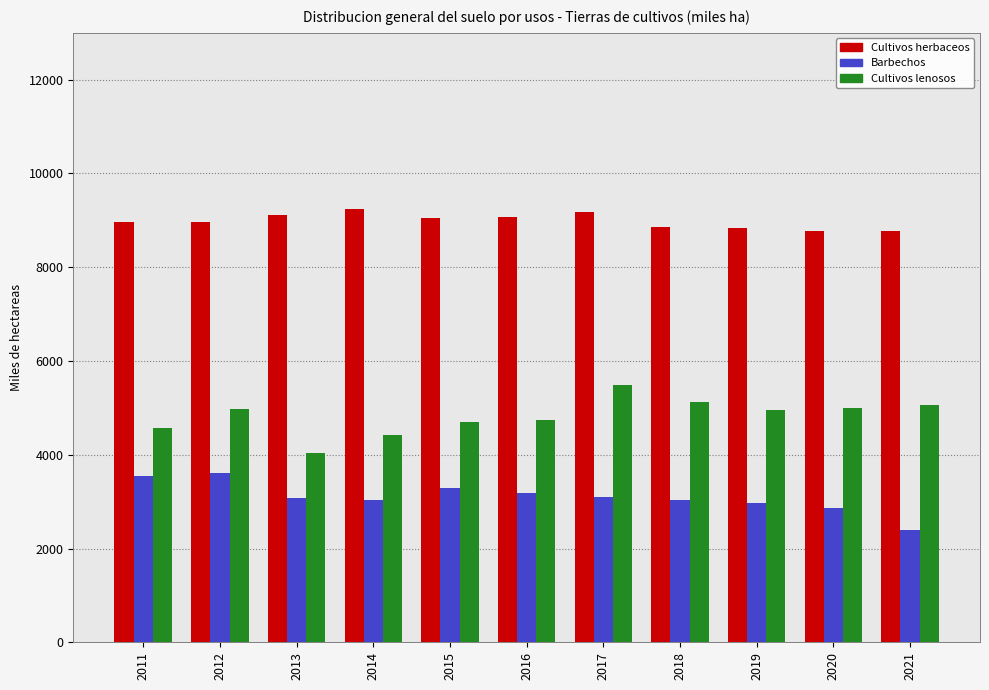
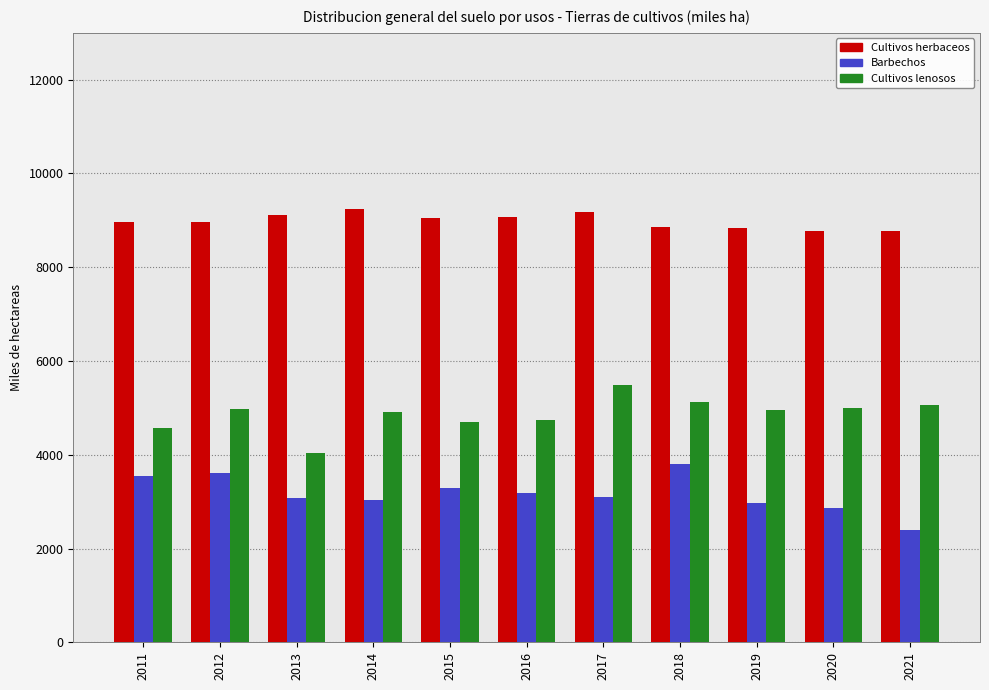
Cultivos lenosos, 2014: 4400 -> 4900
Barbechos, 2018: 3000 -> 3800
